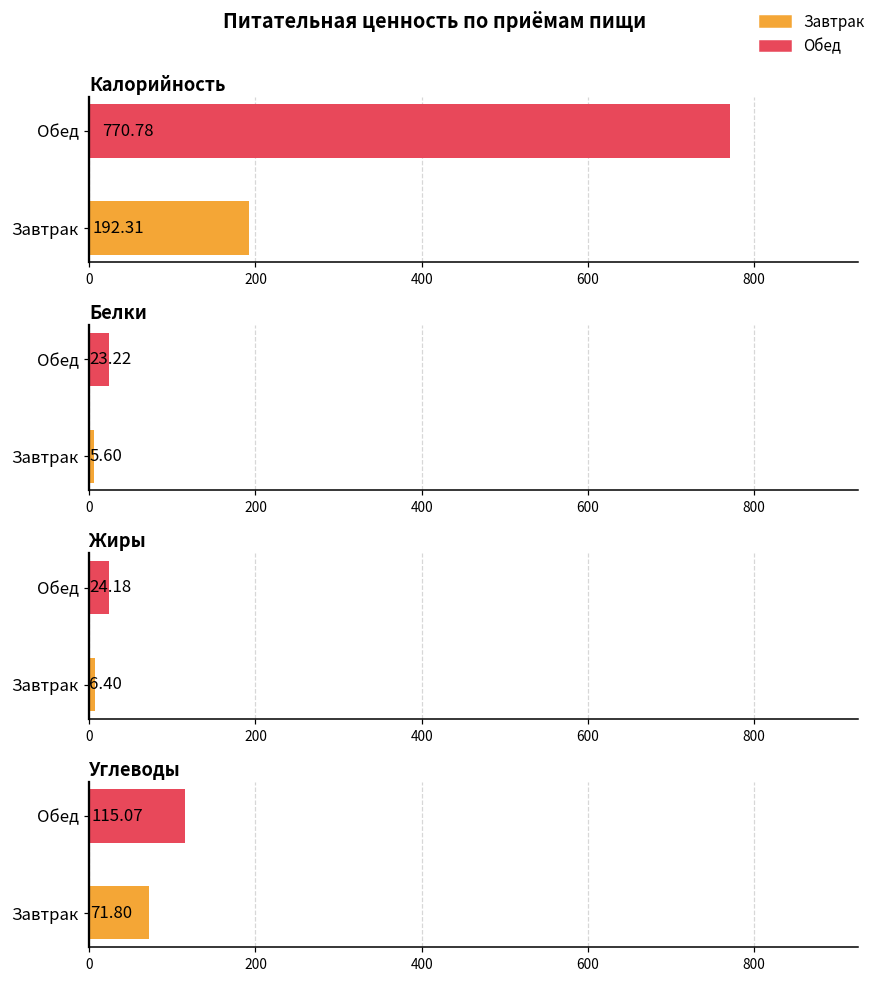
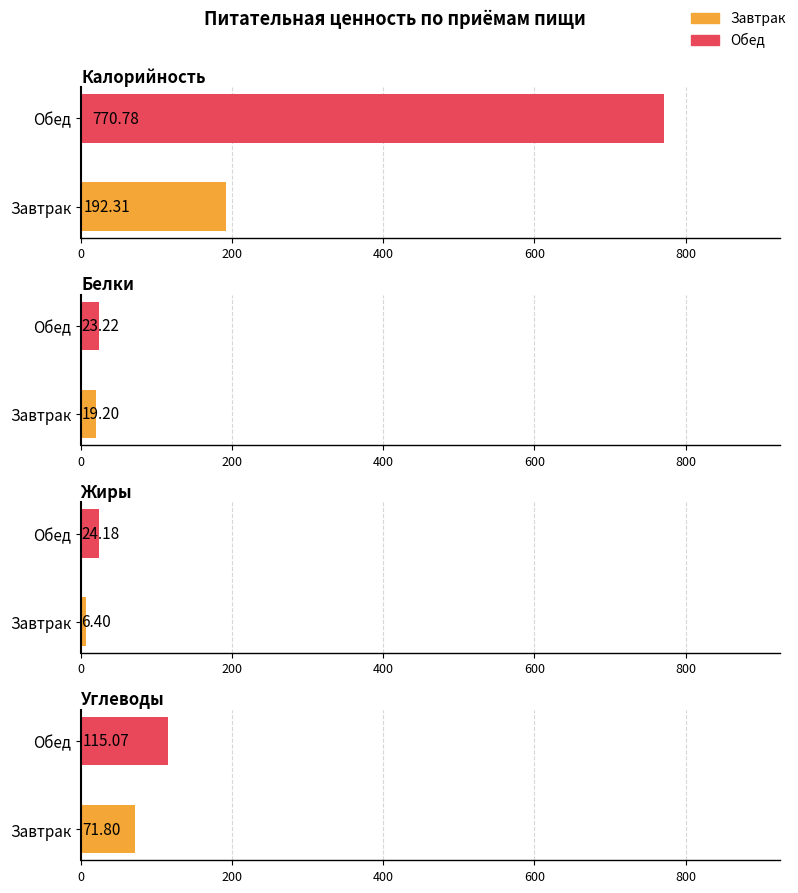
Белки, Завтрак: 5.60 -> 19.20
